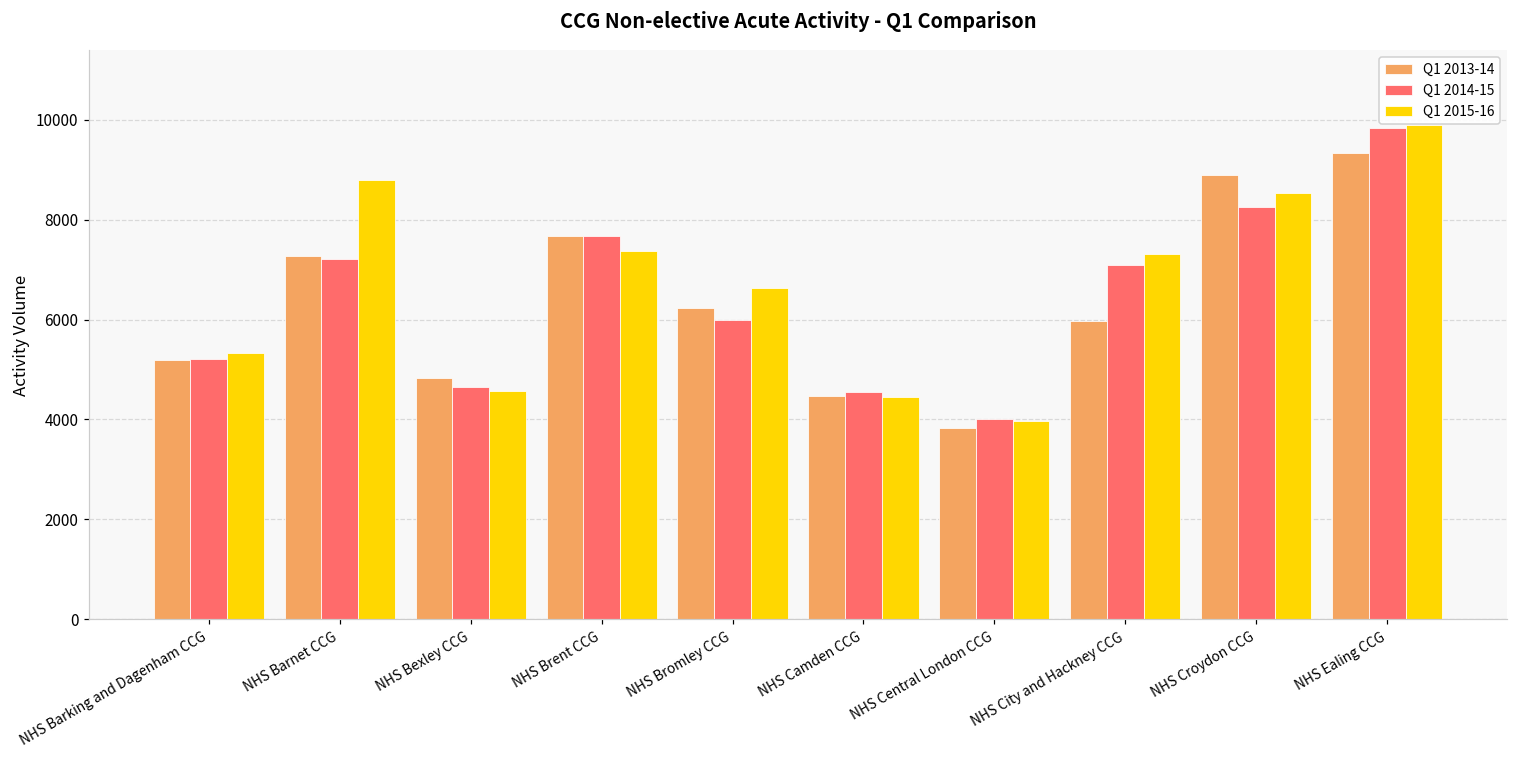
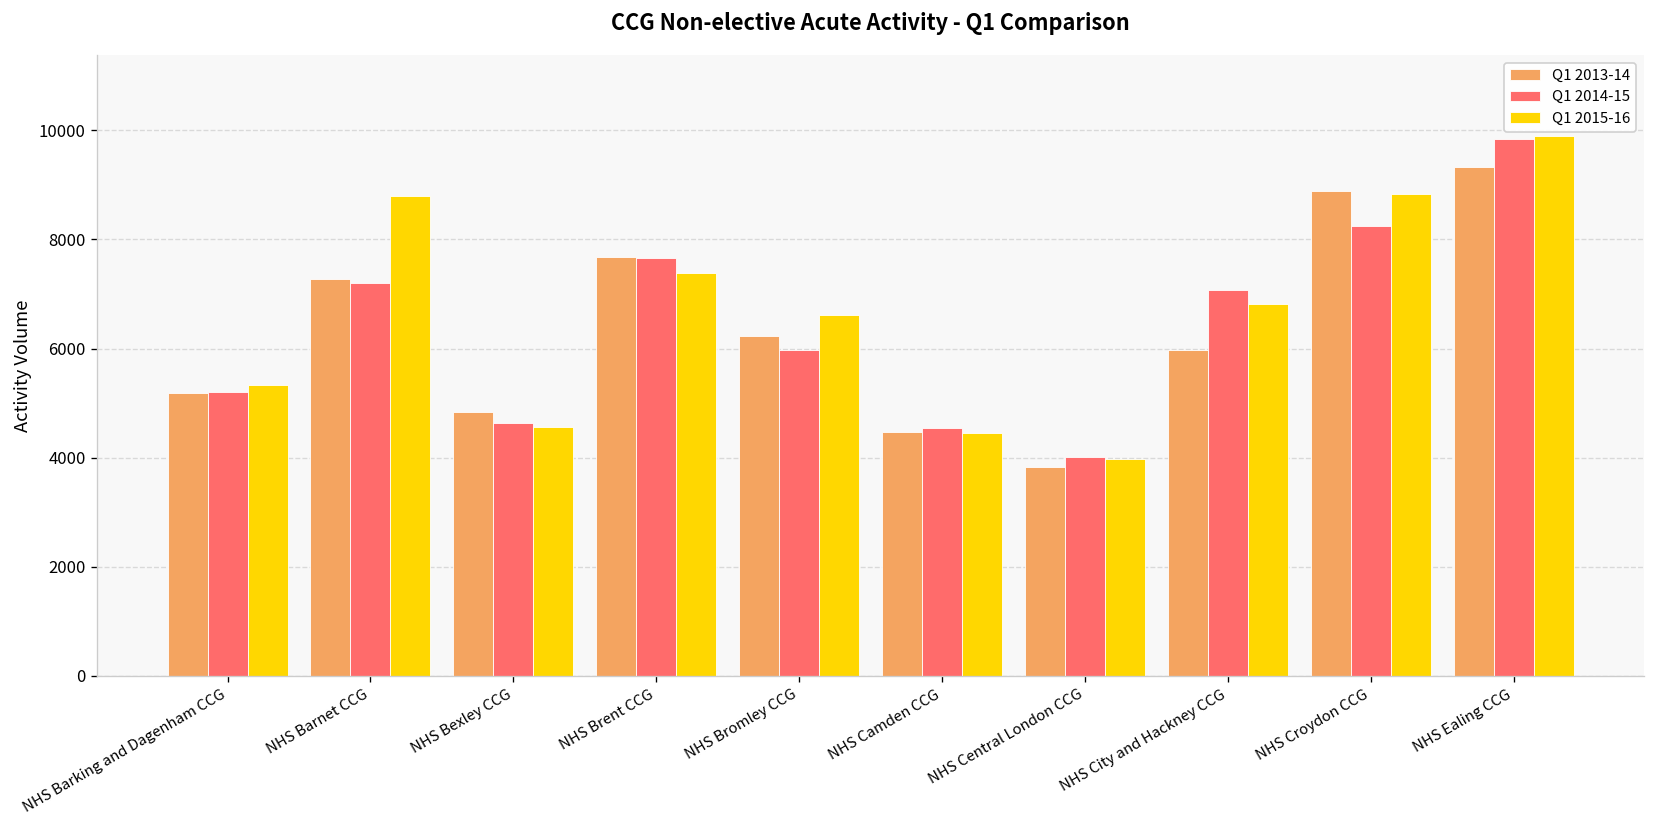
Q1 2015-16, NHS City and Hackney CCG: 7300 -> 6800
Q1 2015-16, NHS Croydon CCG: 8500 -> 8800
